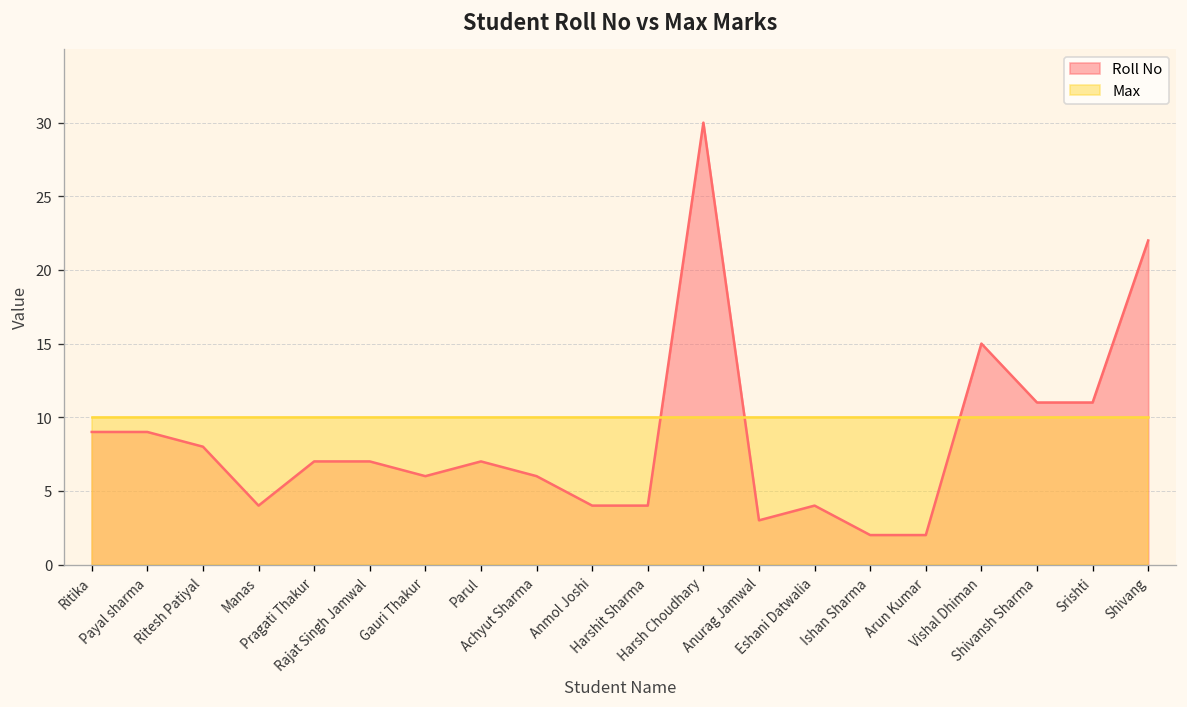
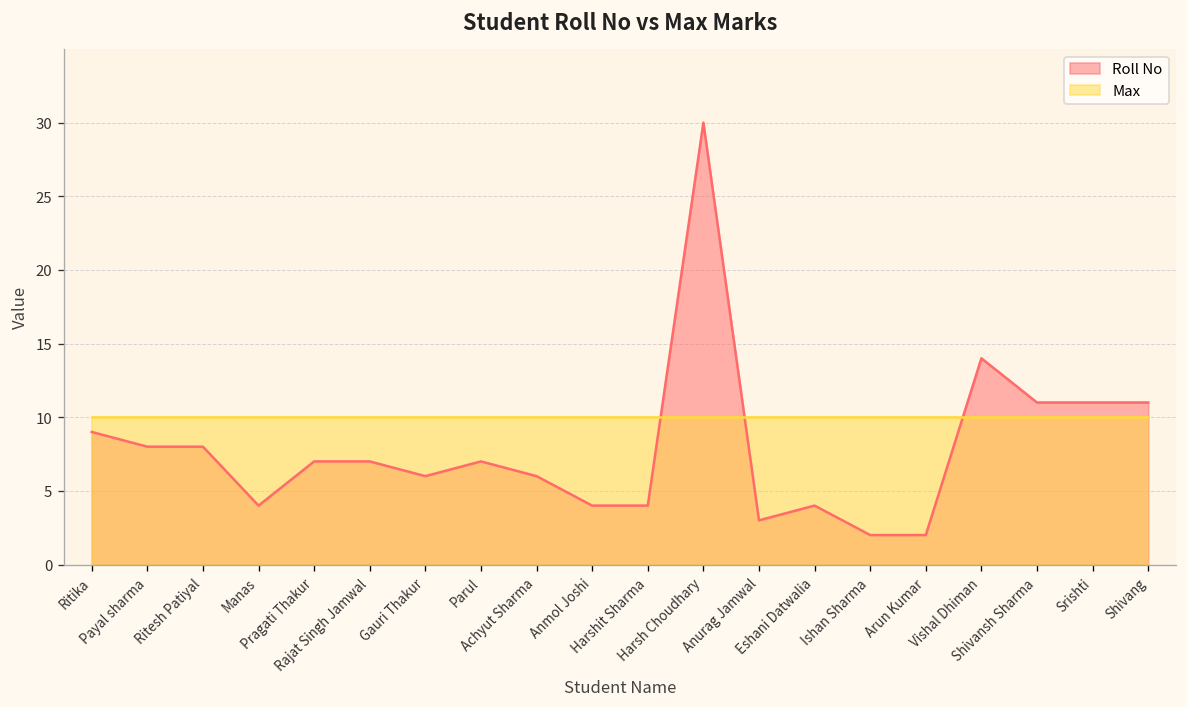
Roll No, Payal sharma: 9 -> 8
Roll No, Vishal Dhiman: 15 -> 14
Roll No, Shivang: 22 -> 11
